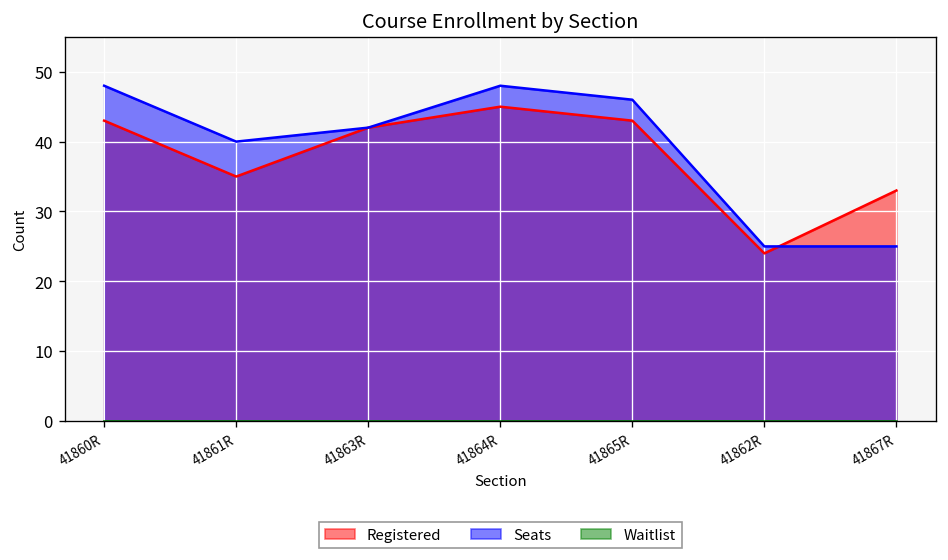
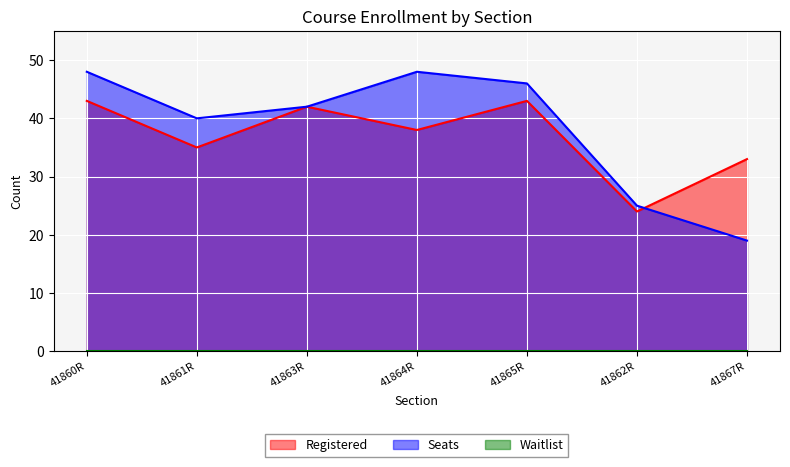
Registered, 41864R: 45 -> 38
Seats, 41867R: 25 -> 19
